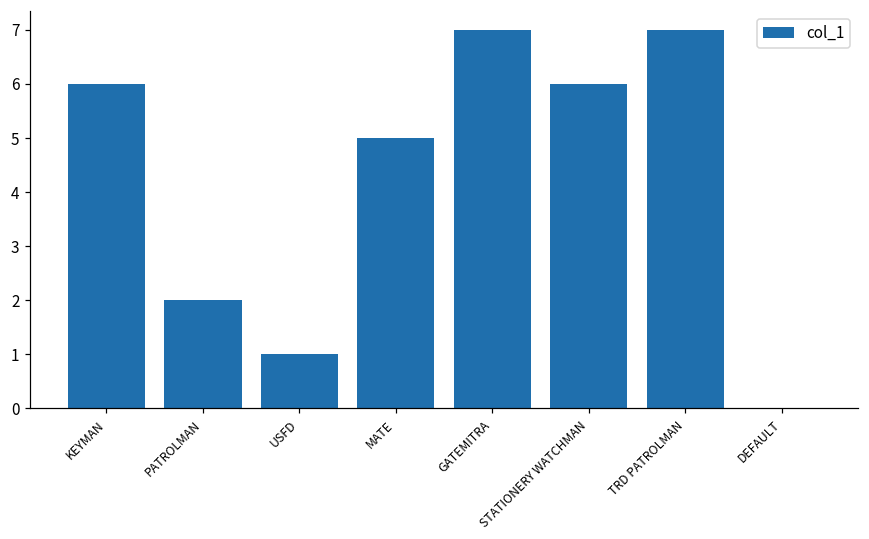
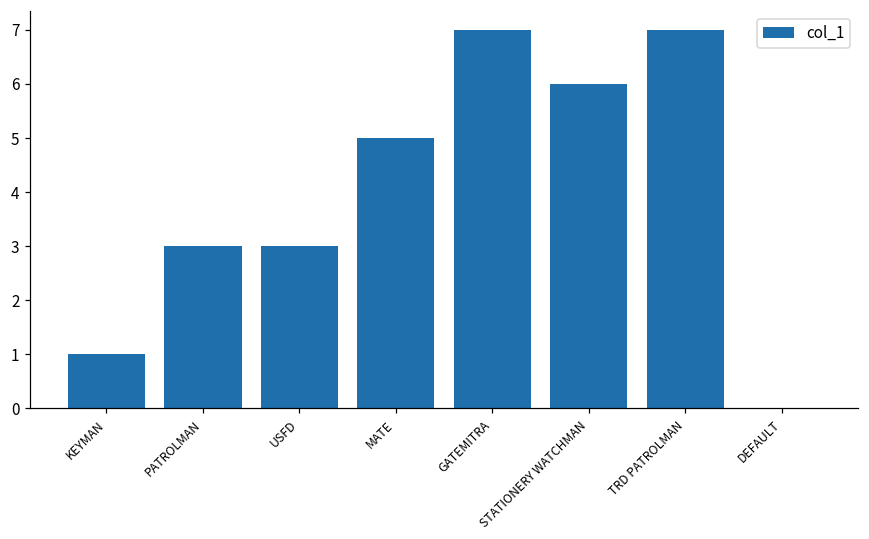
KEYMAN: 6 -> 1
PATROLMAN: 2 -> 3
USFD: 1 -> 3
